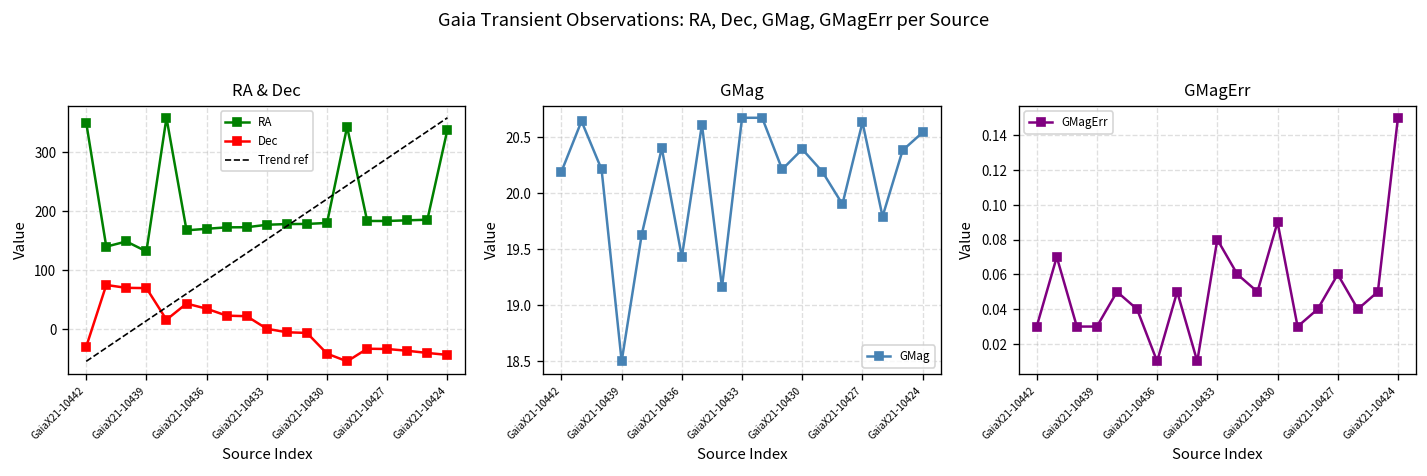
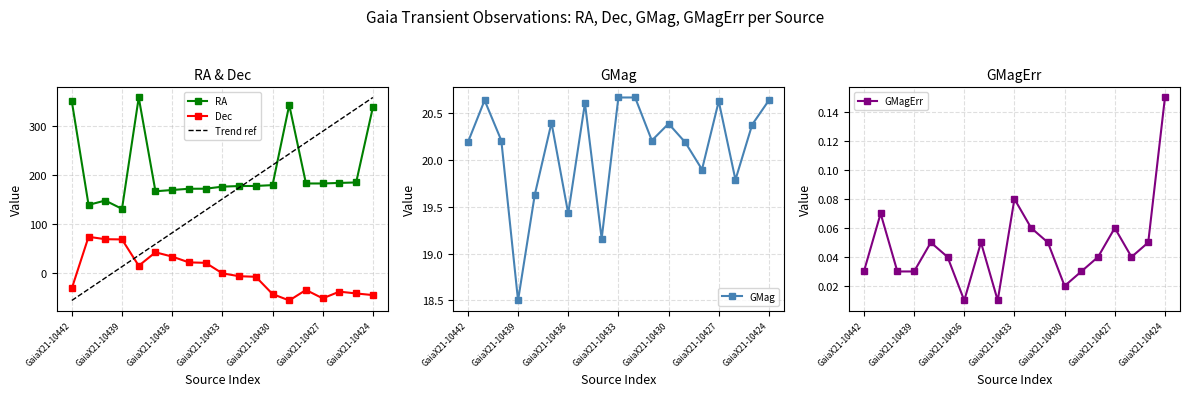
RA & Dec, Dec, GaiaX21-10427: -30 -> -50
GMag, GaiaX21-10424: 20.5 -> 20.6
GMagErr, GaiaX21-10430: 0.09 -> 0.02
